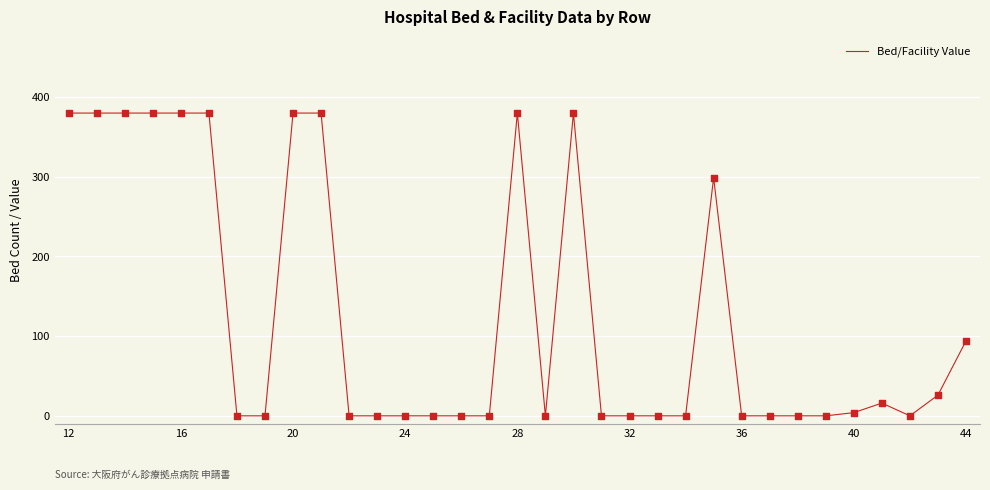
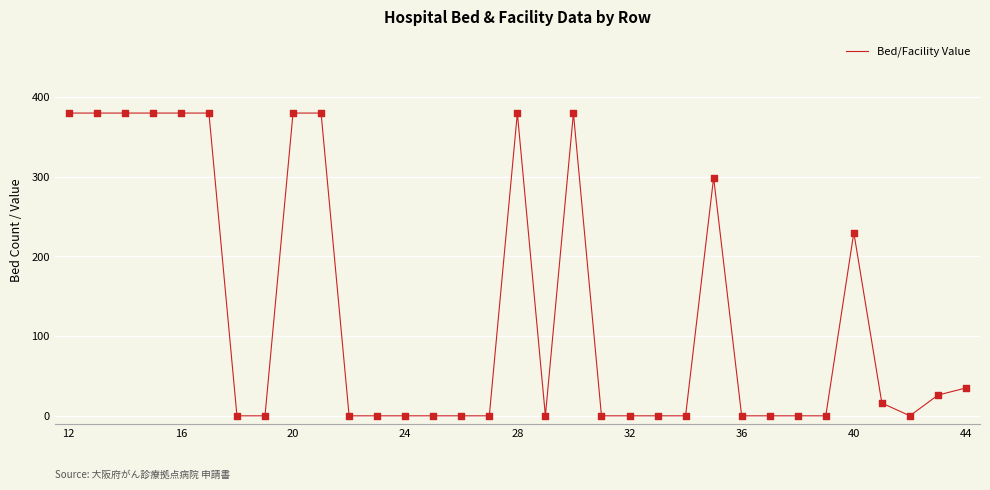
40: 0 -> 230
44: 90 -> 40
